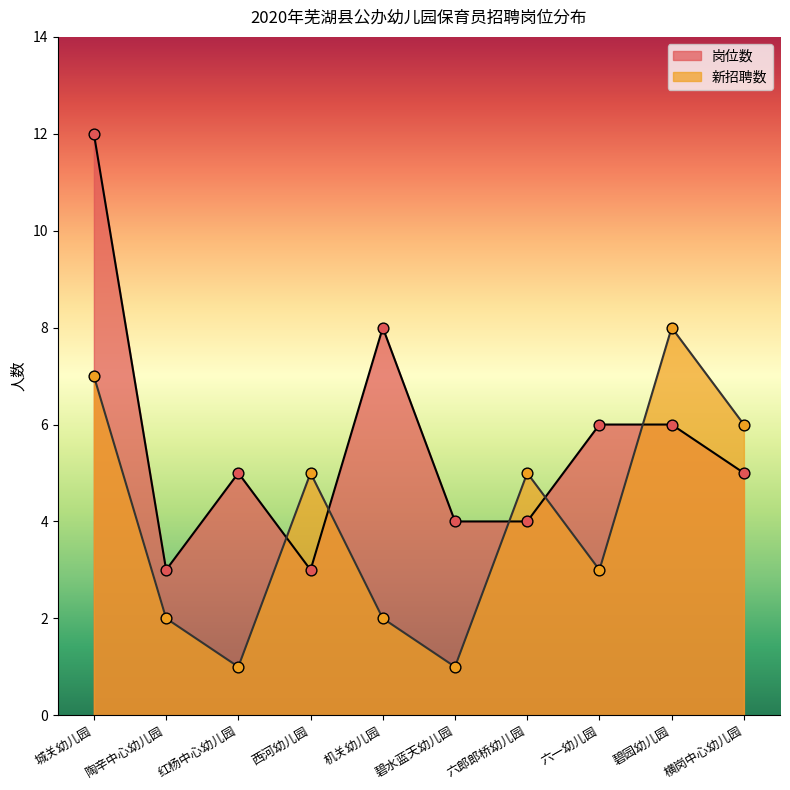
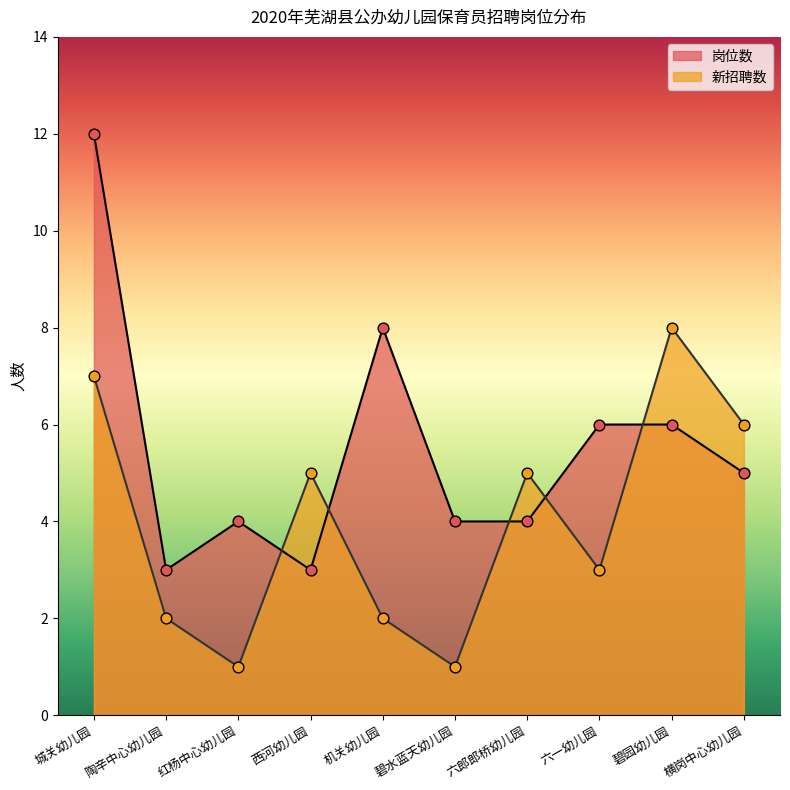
岗位数, 红杨中心幼儿园: 5 -> 4
